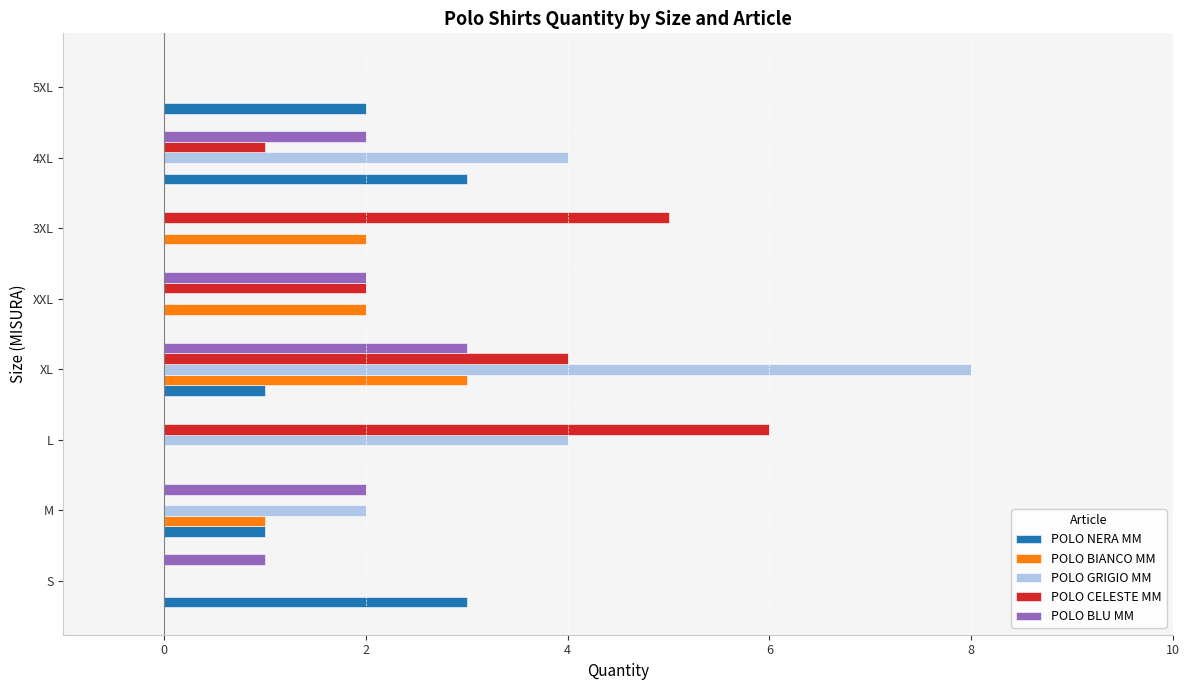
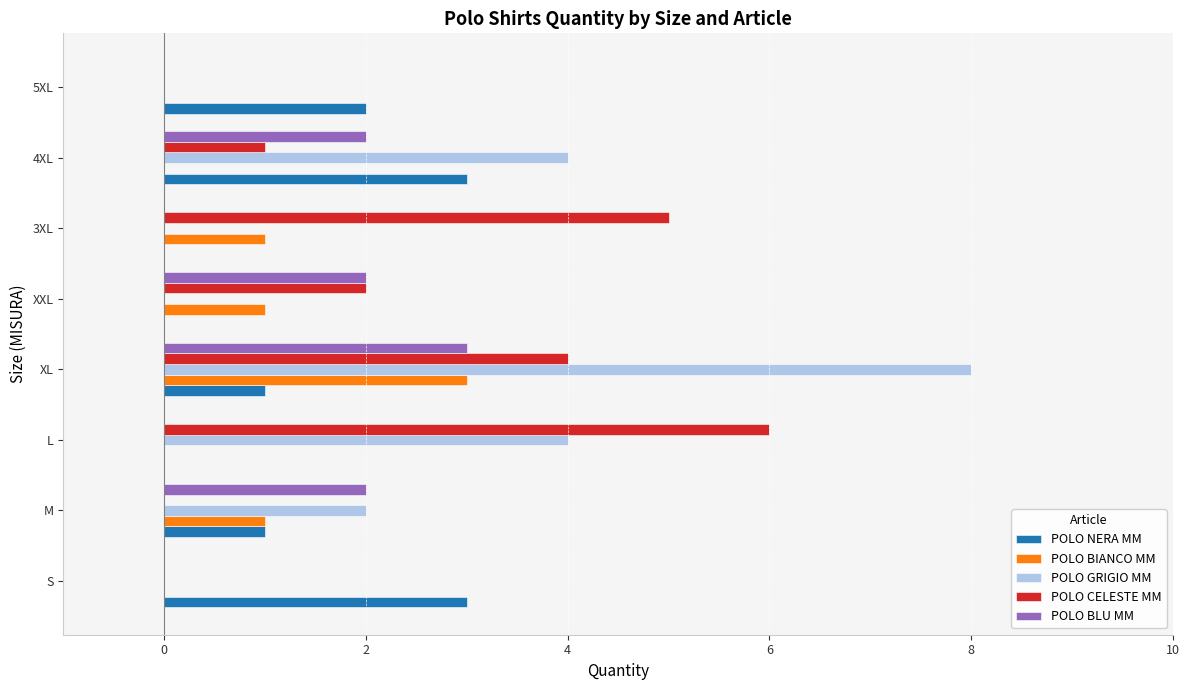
POLO BIANCO MM, 3XL: 2 -> 1
POLO BIANCO MM, XXL: 2 -> 1
POLO BLU MM, S: 1 -> 0
